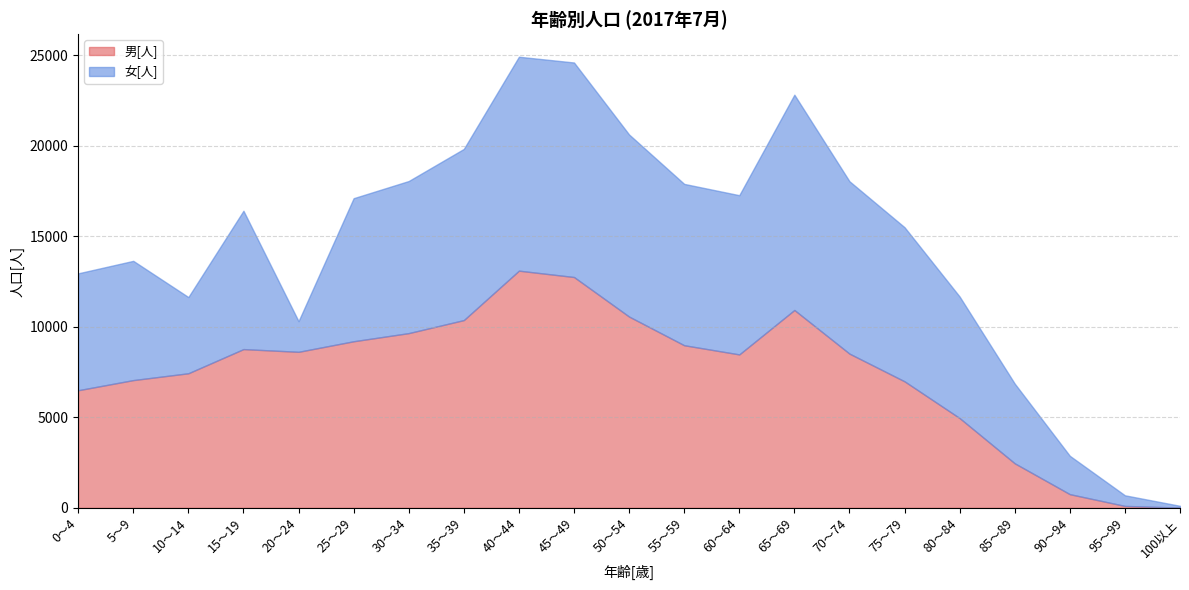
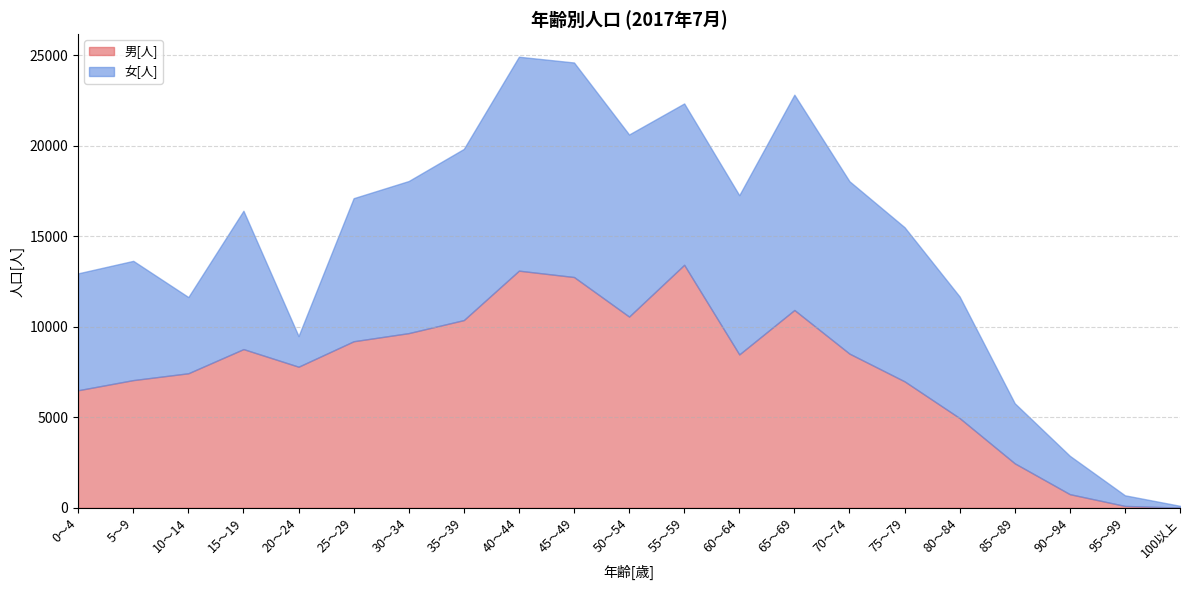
男[人], 20～24: 8600 -> 7800
男[人], 55～59: 9000 -> 13400
女[人], 85～89: 4400 -> 3300
